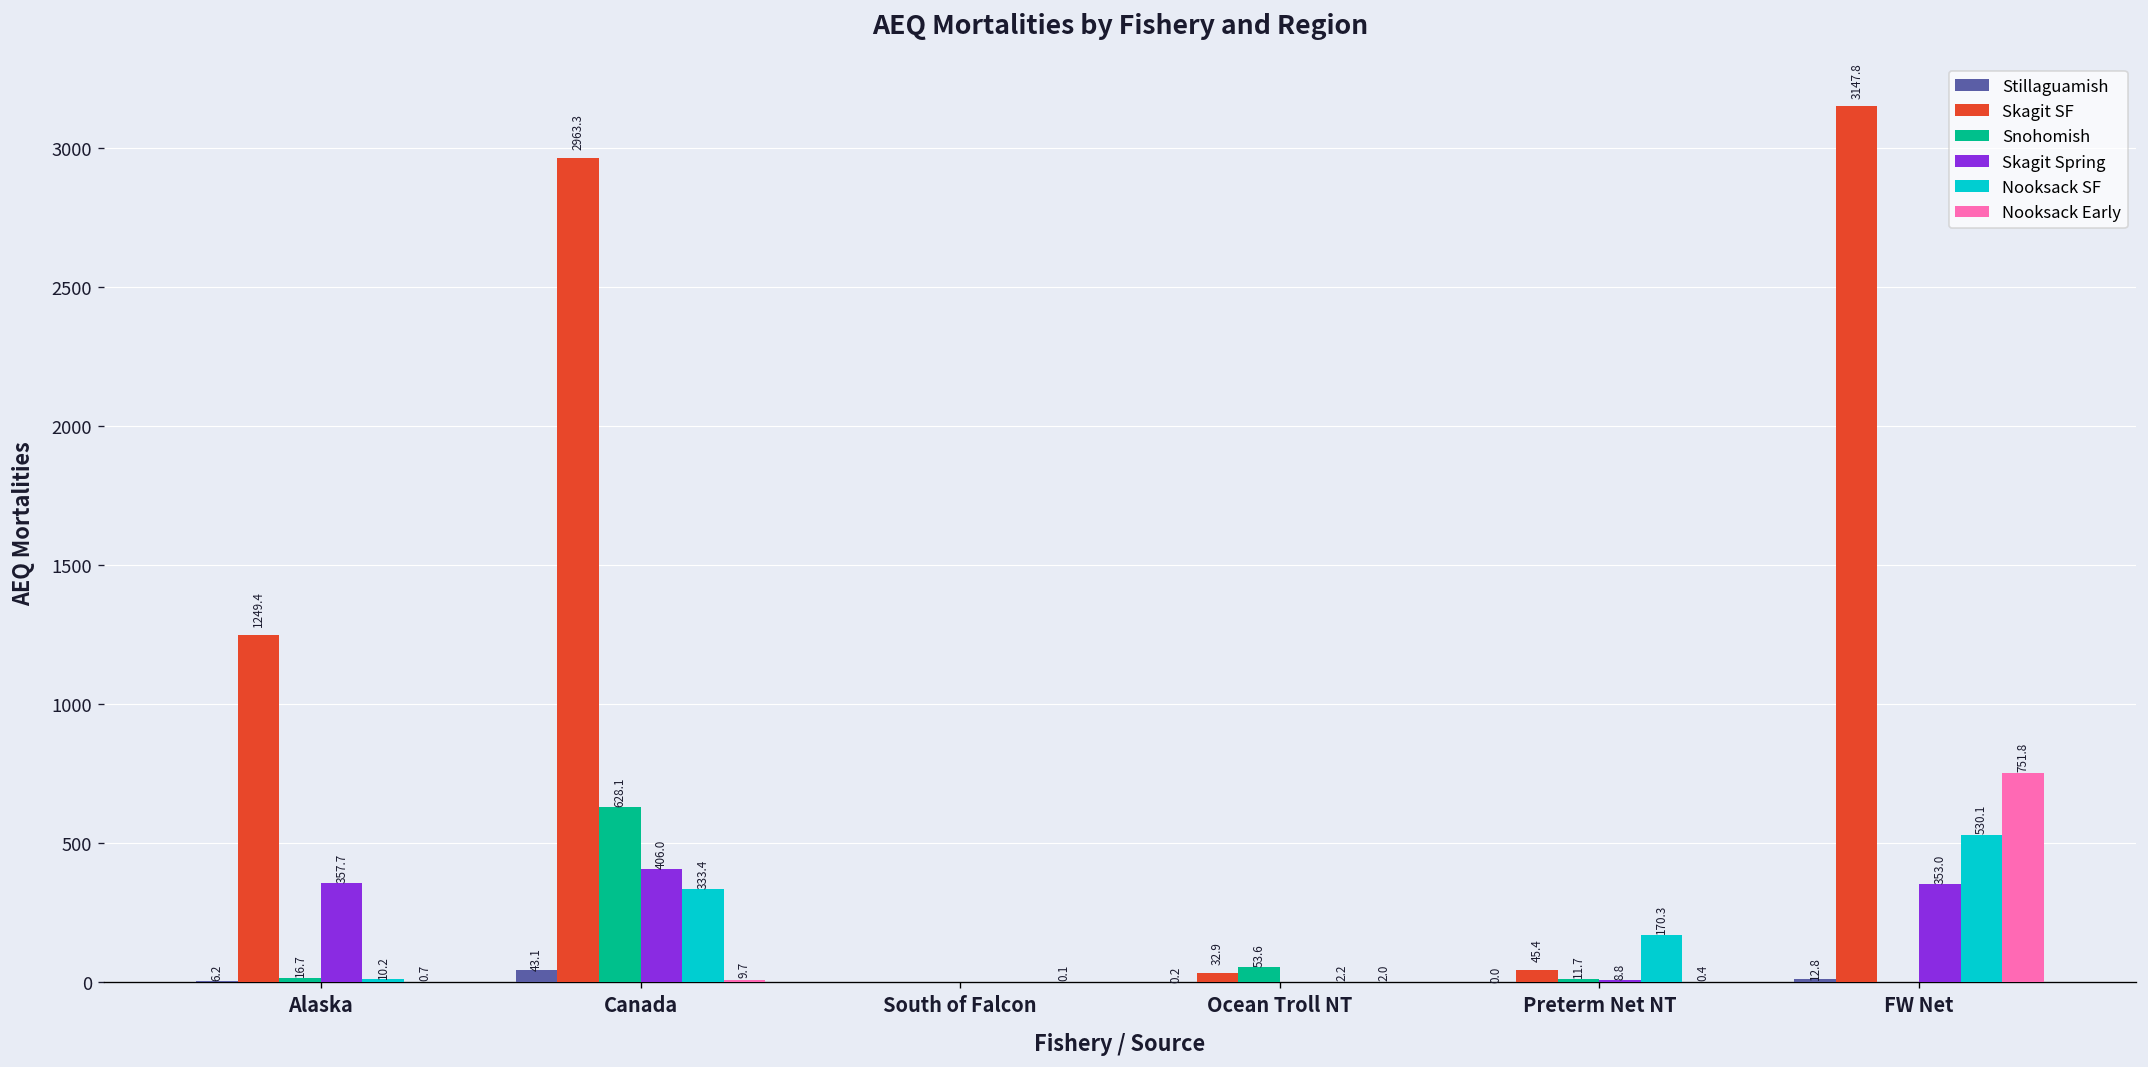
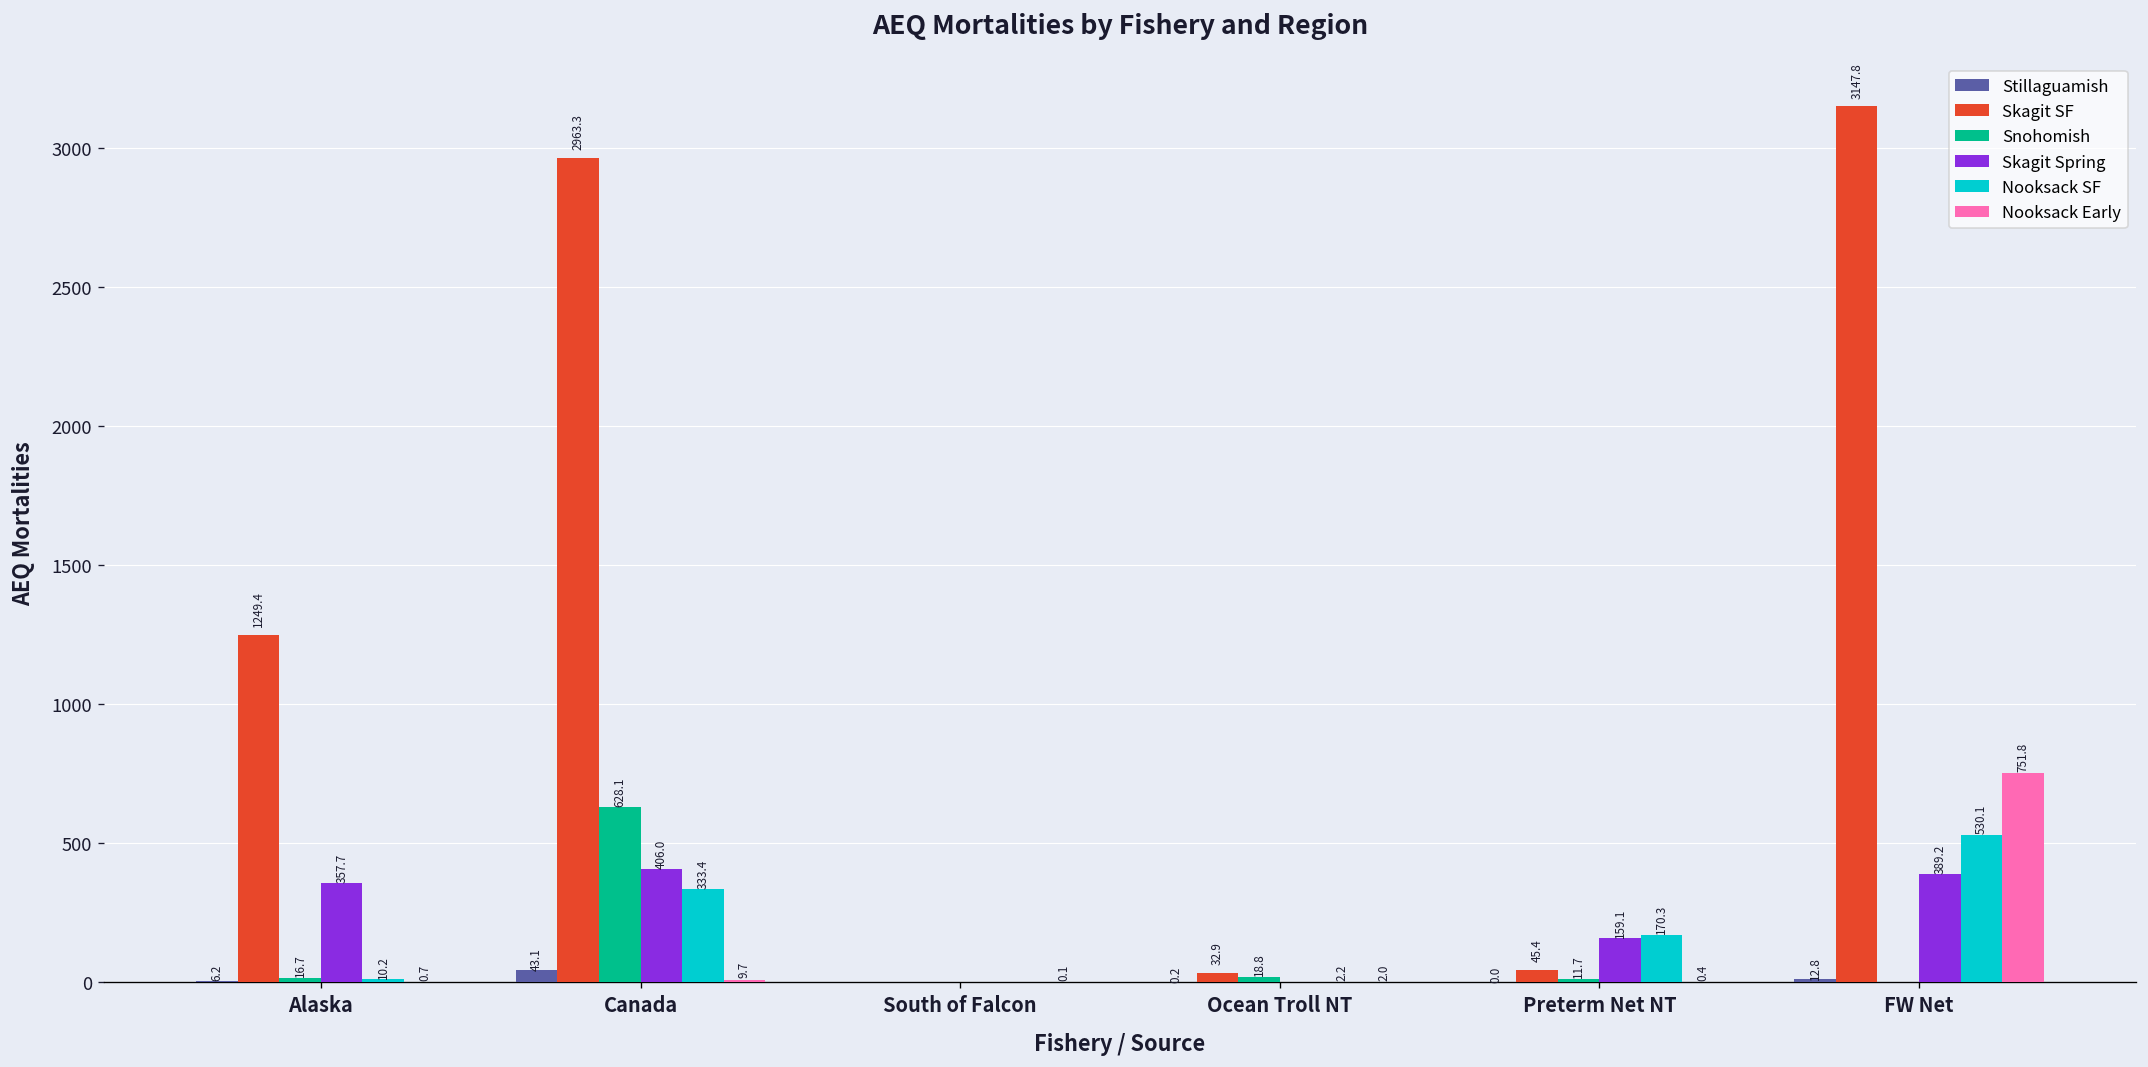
Snohomish, Ocean Troll NT: 53.6 -> 18.8
Skagit Spring, Preterm Net NT: 8.8 -> 159.1
Skagit Spring, FW Net: 353.0 -> 389.2
